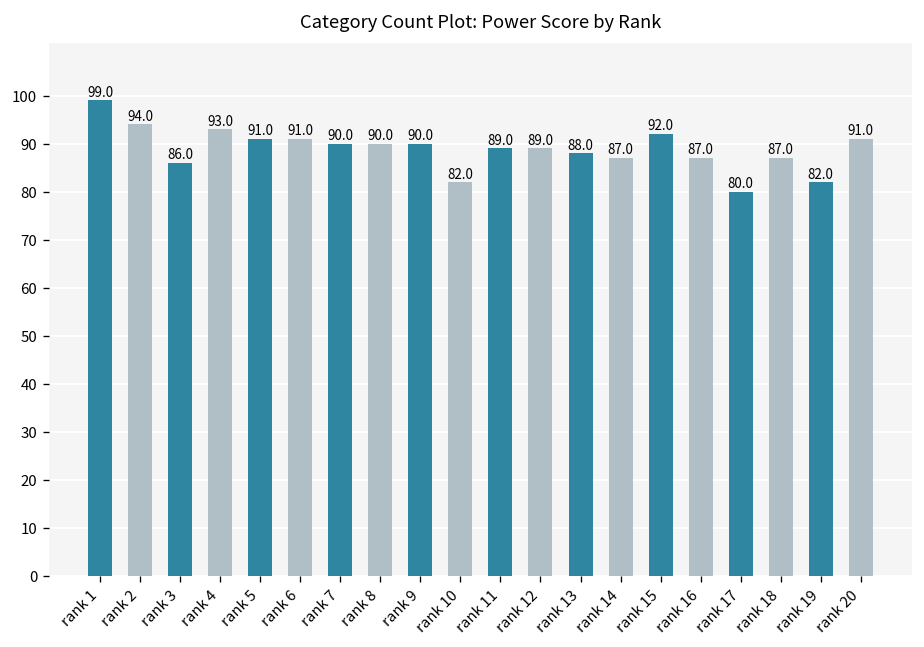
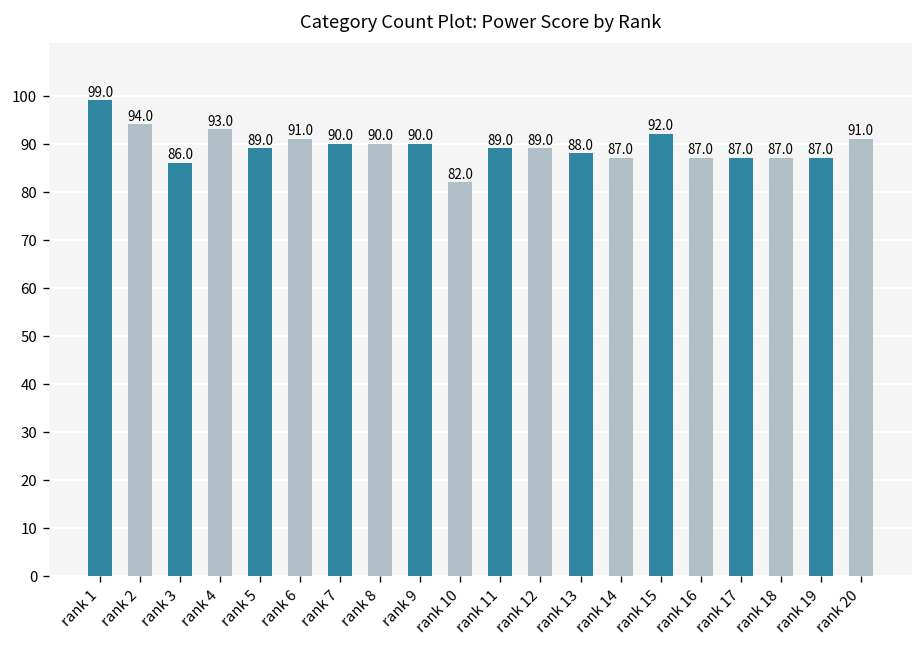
rank 5: 91.0 -> 89.0
rank 17: 80.0 -> 87.0
rank 19: 82.0 -> 87.0
